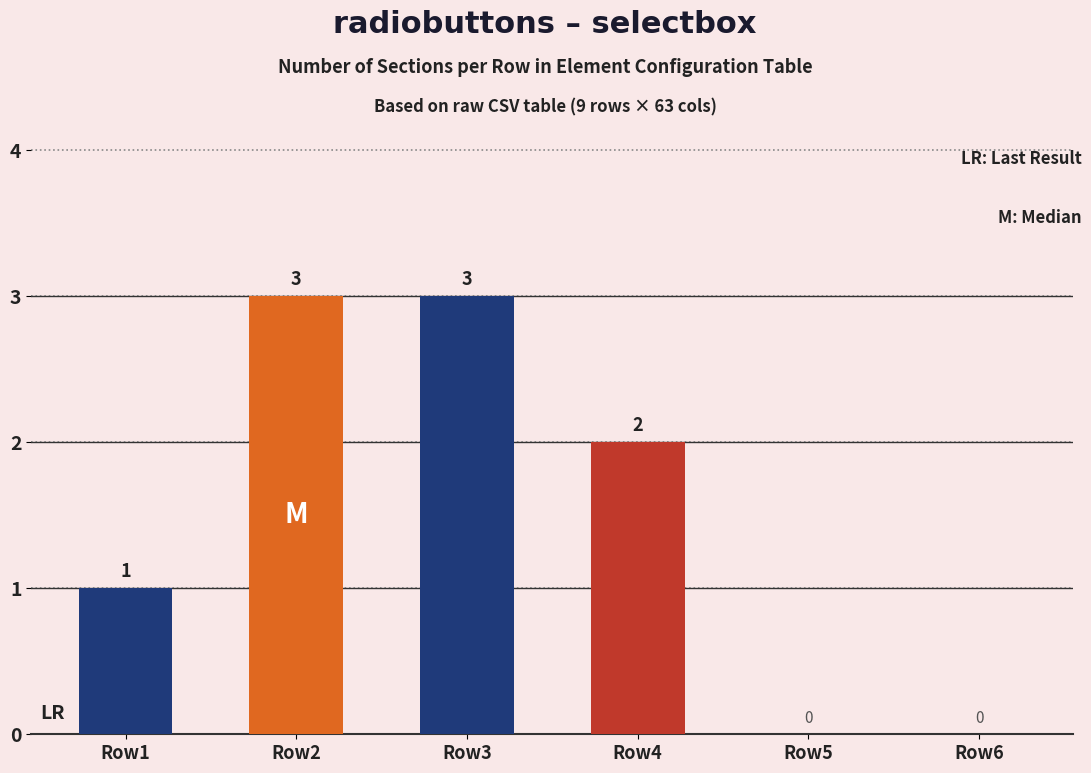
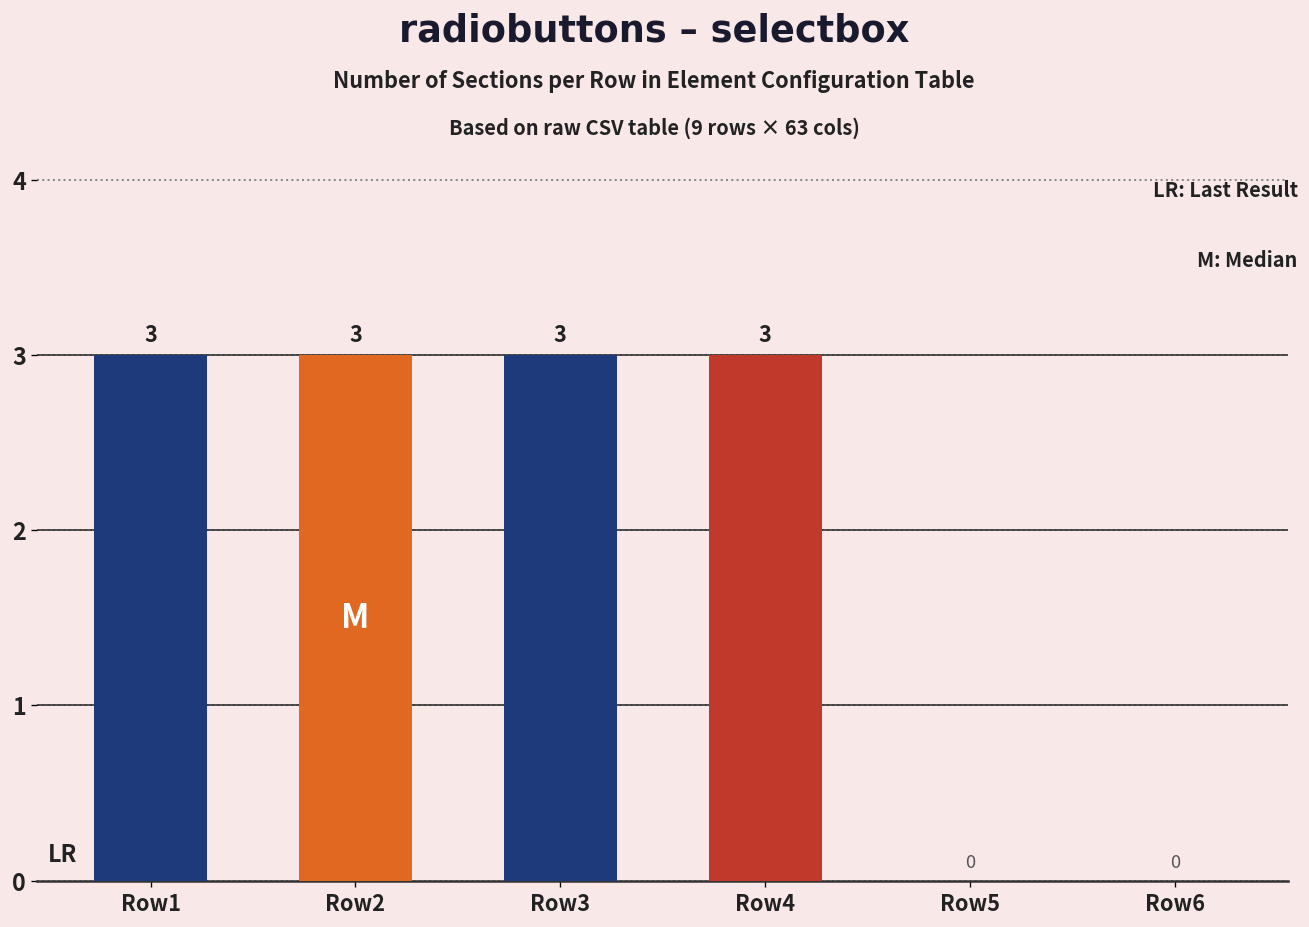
Row1: 1 -> 3
Row4: 2 -> 3
